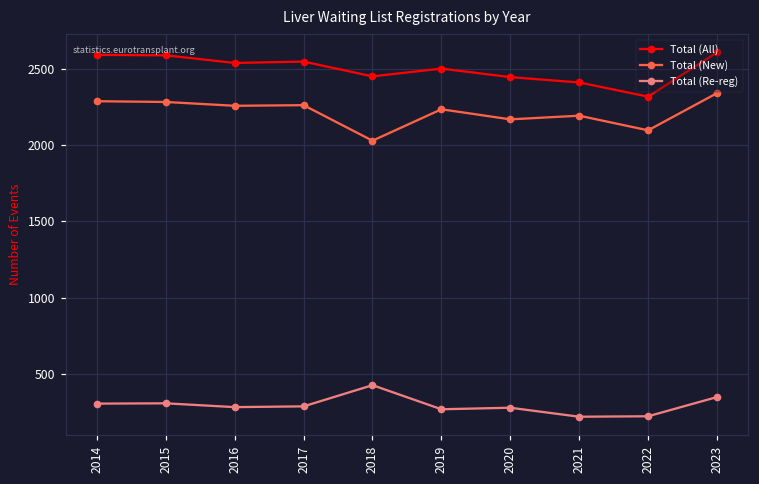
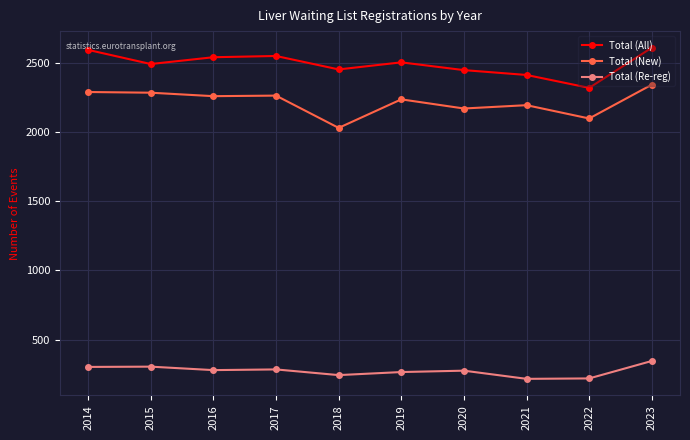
Total (All), 2015: 2590 -> 2490
Total (Re-reg), 2018: 430 -> 250
